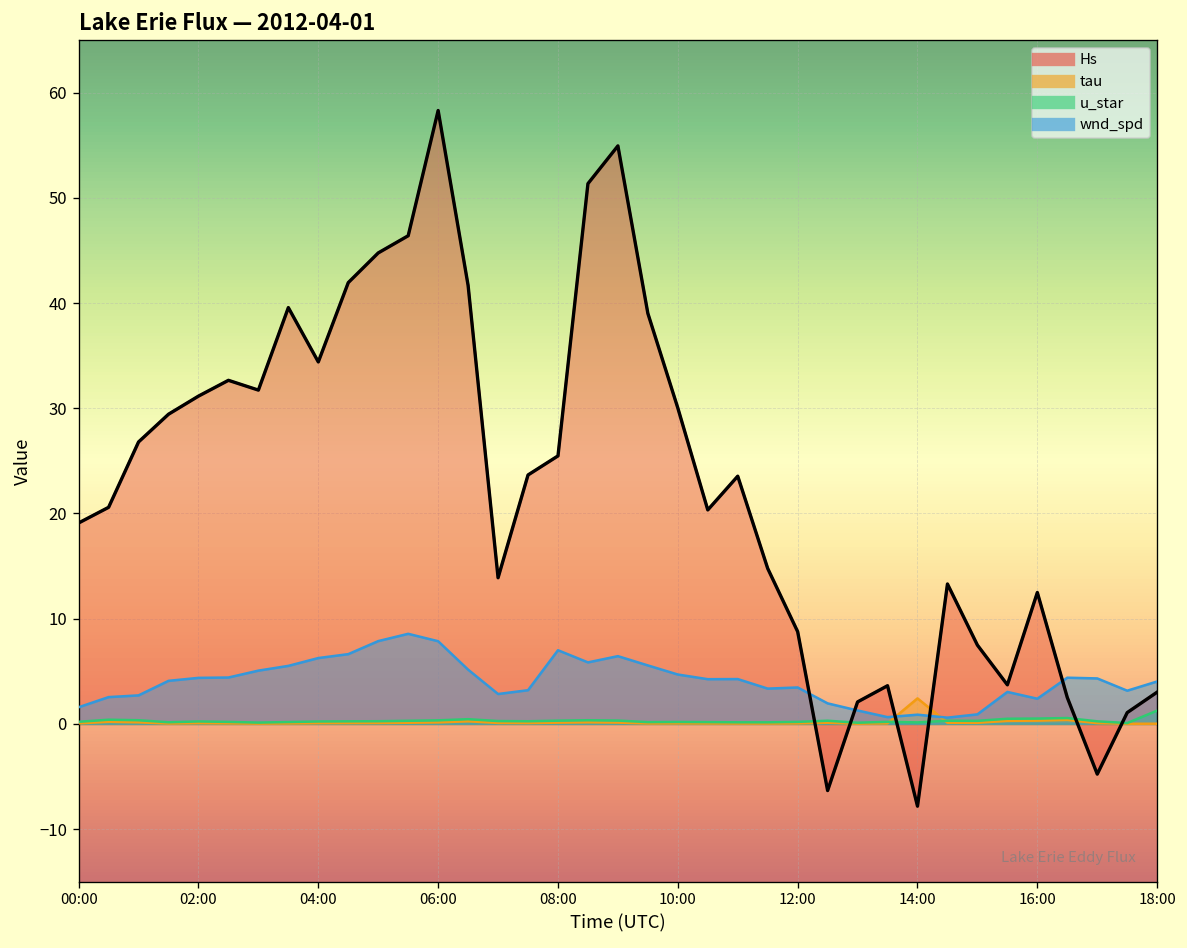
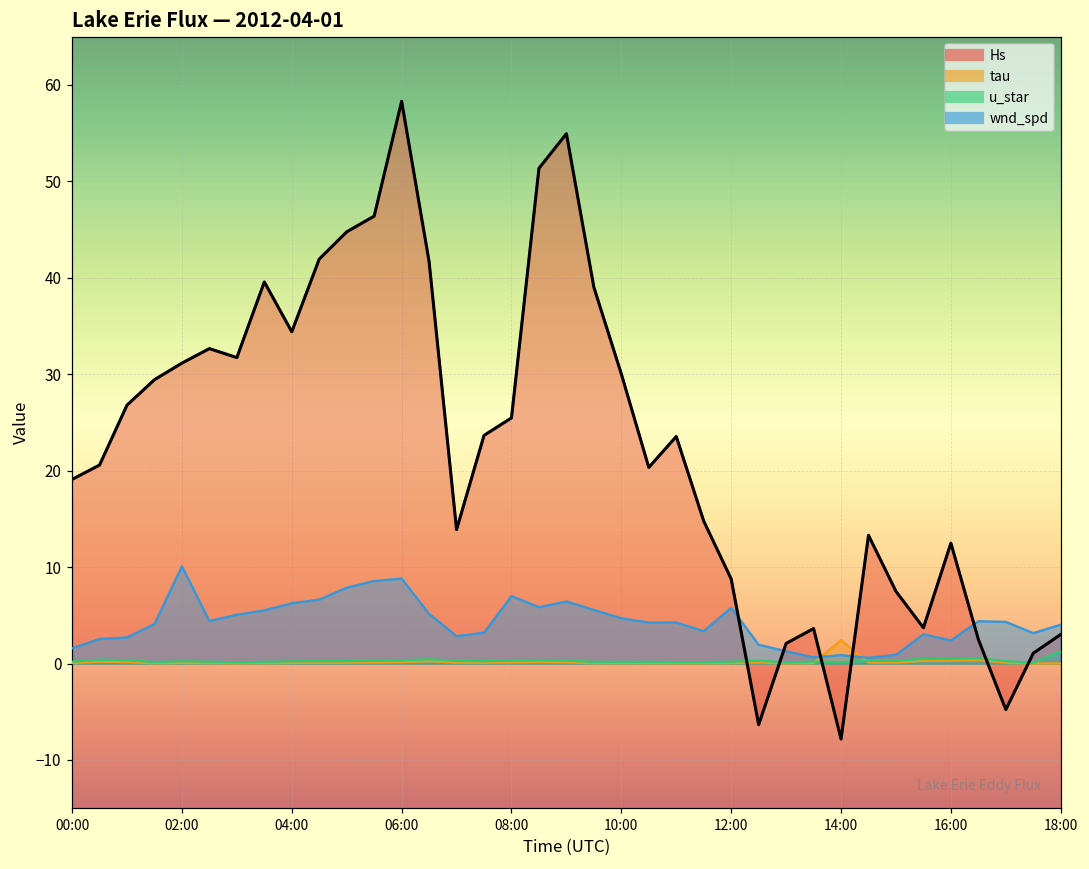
wnd_spd, 02:00: 4 -> 10
wnd_spd, 06:00: 8 -> 9
wnd_spd, 12:00: 3 -> 6
